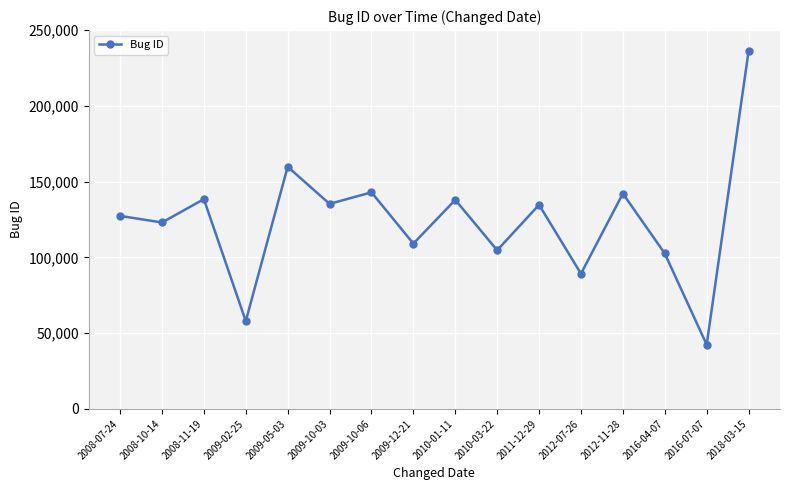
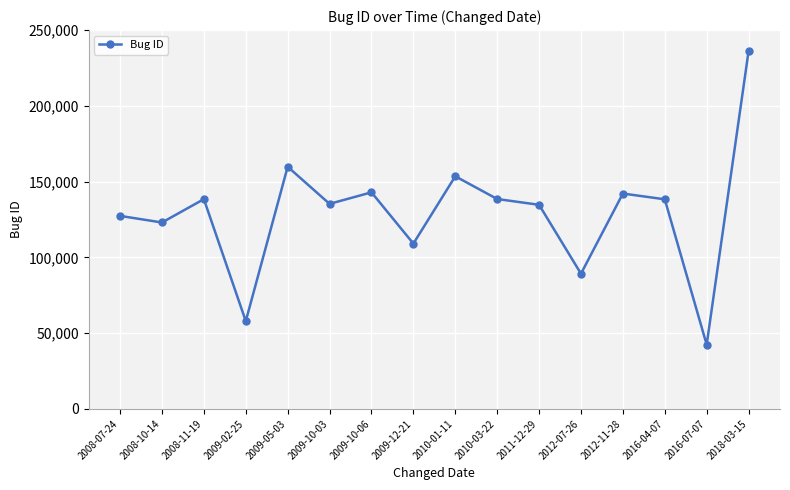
2010-01-11: 138,000 -> 154,000
2010-03-22: 105,000 -> 138,000
2016-04-07: 103,000 -> 138,000
